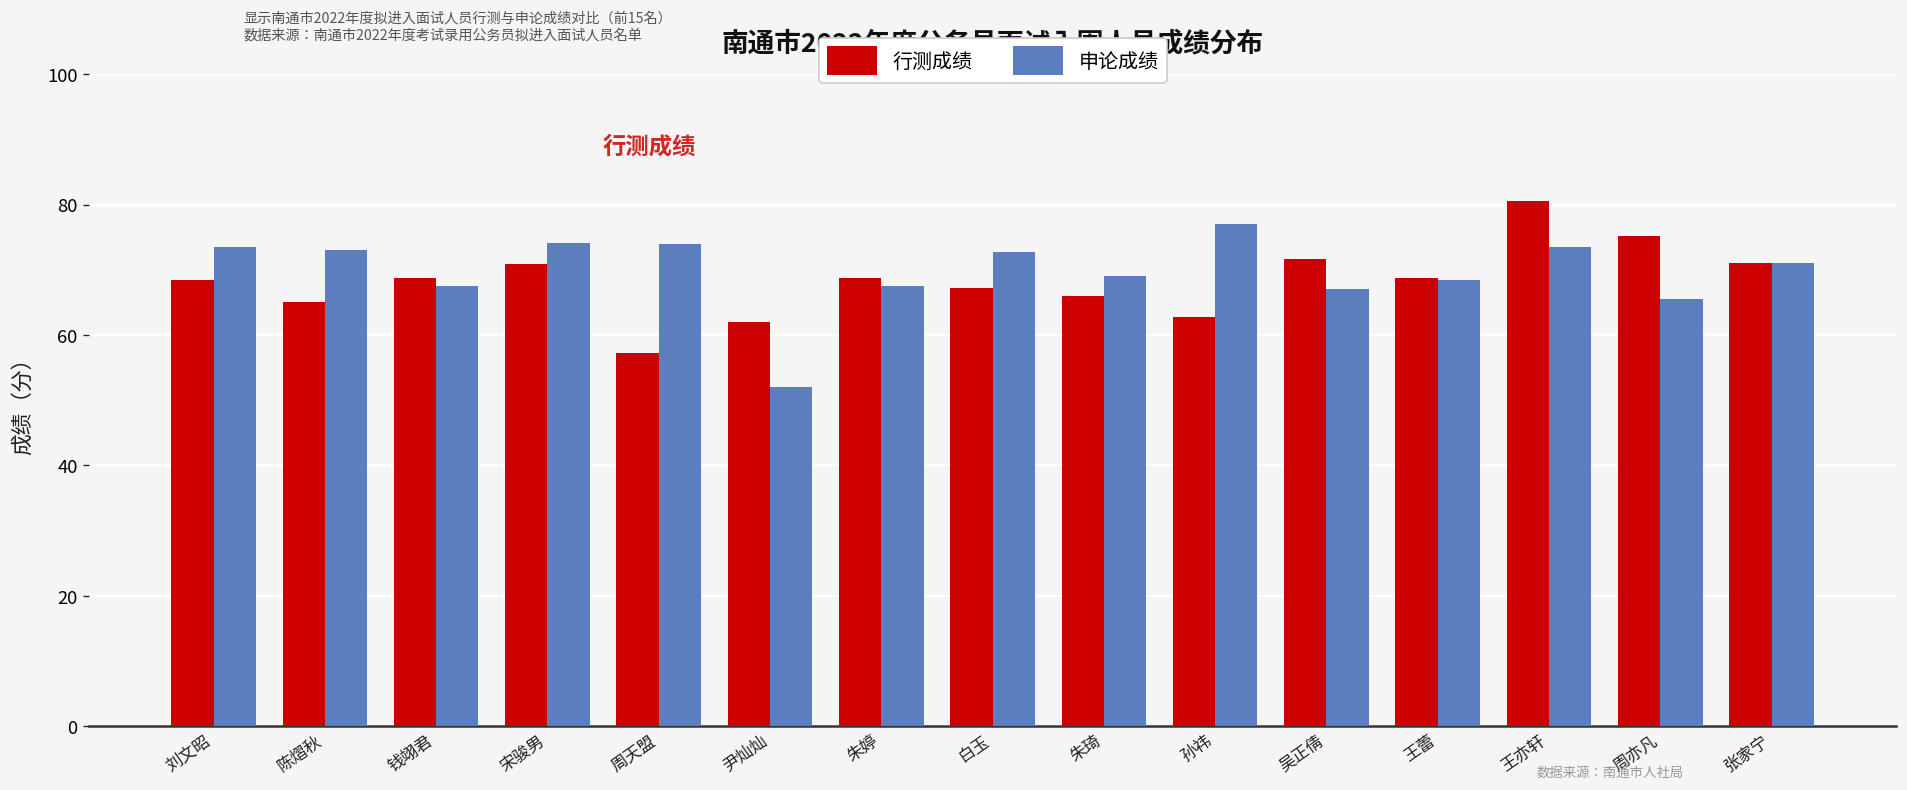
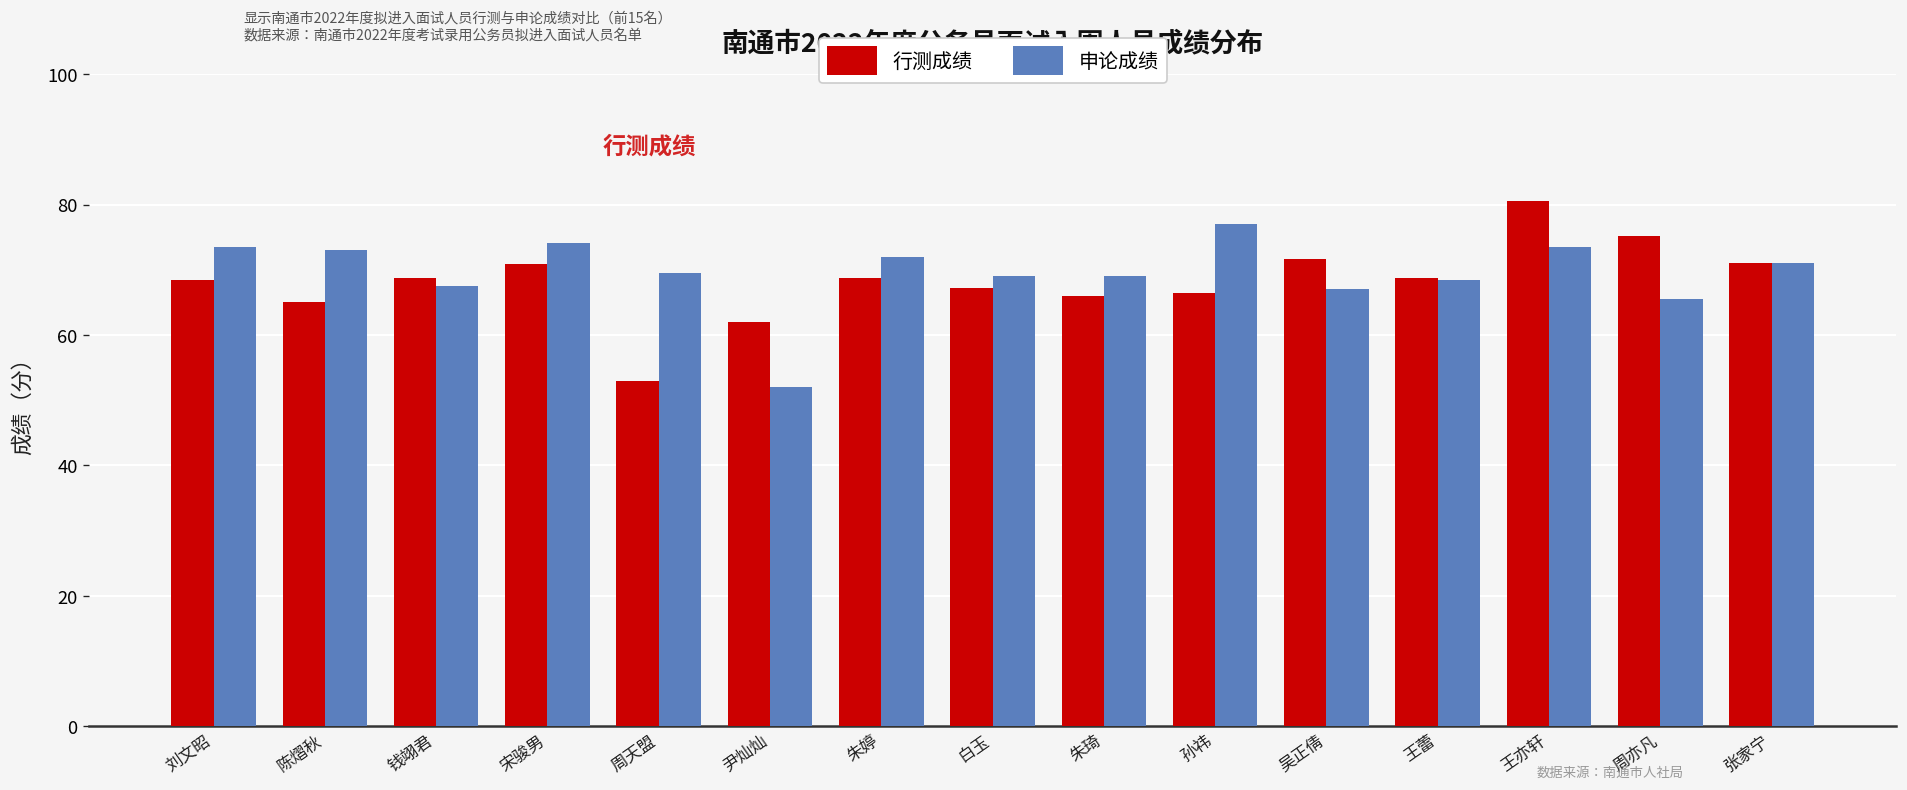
行测成绩, 周天盟: 57 -> 53
申论成绩, 周天盟: 74 -> 70
申论成绩, 朱婷: 68 -> 72
申论成绩, 白玉: 73 -> 69
行测成绩, 孙祎: 63 -> 66
